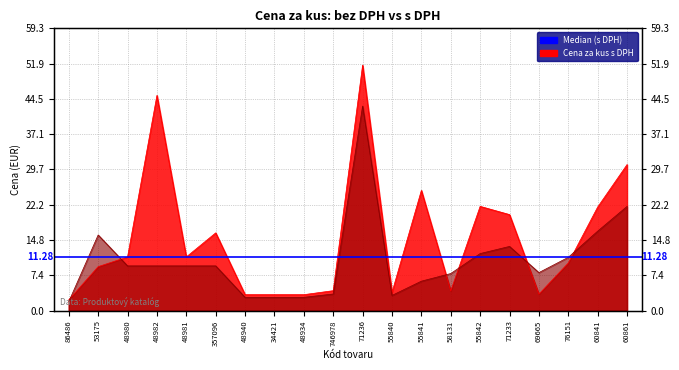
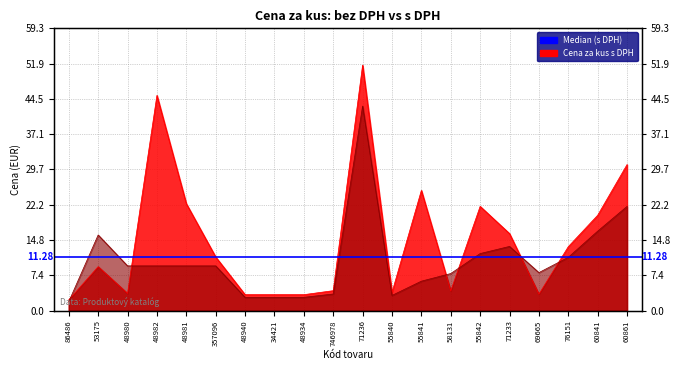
Cena za kus s DPH, 48980: 11 -> 4
Cena za kus s DPH, 48981: 11 -> 22
Cena za kus s DPH, 357096: 16 -> 11
Cena za kus s DPH, 71233: 20 -> 16
Cena za kus s DPH, 76151: 10 -> 13
Cena za kus s DPH, 60841: 22 -> 20
